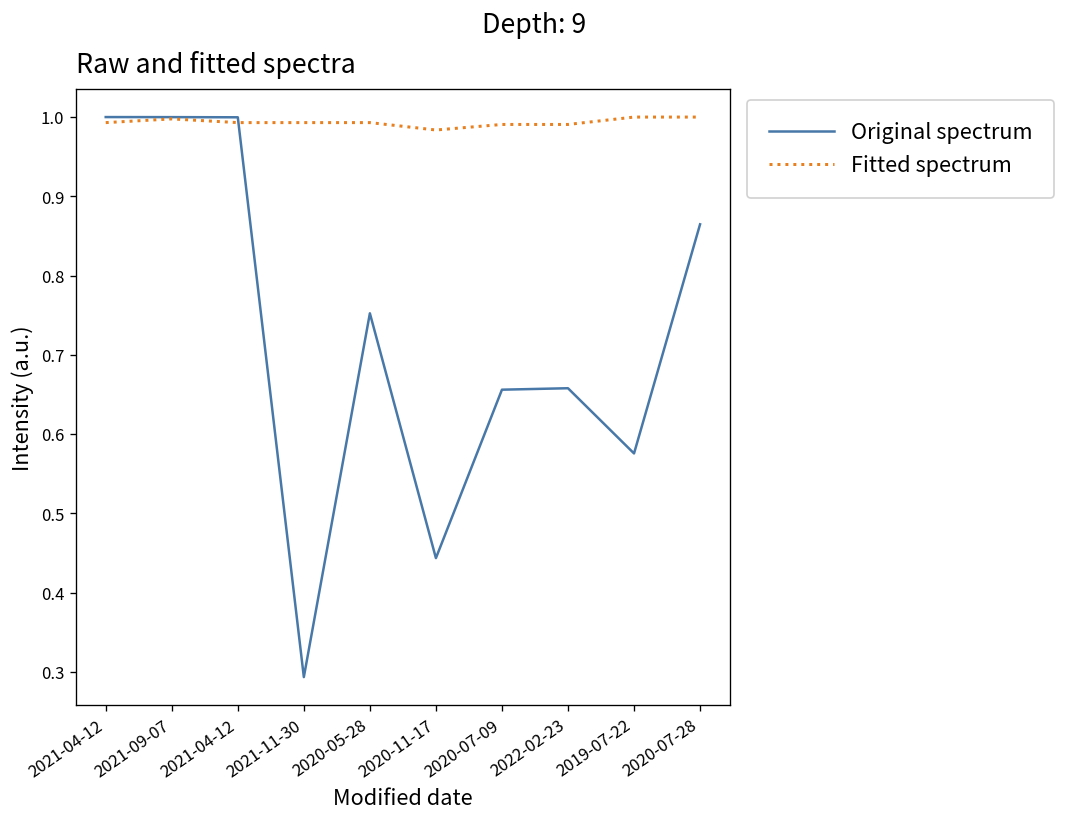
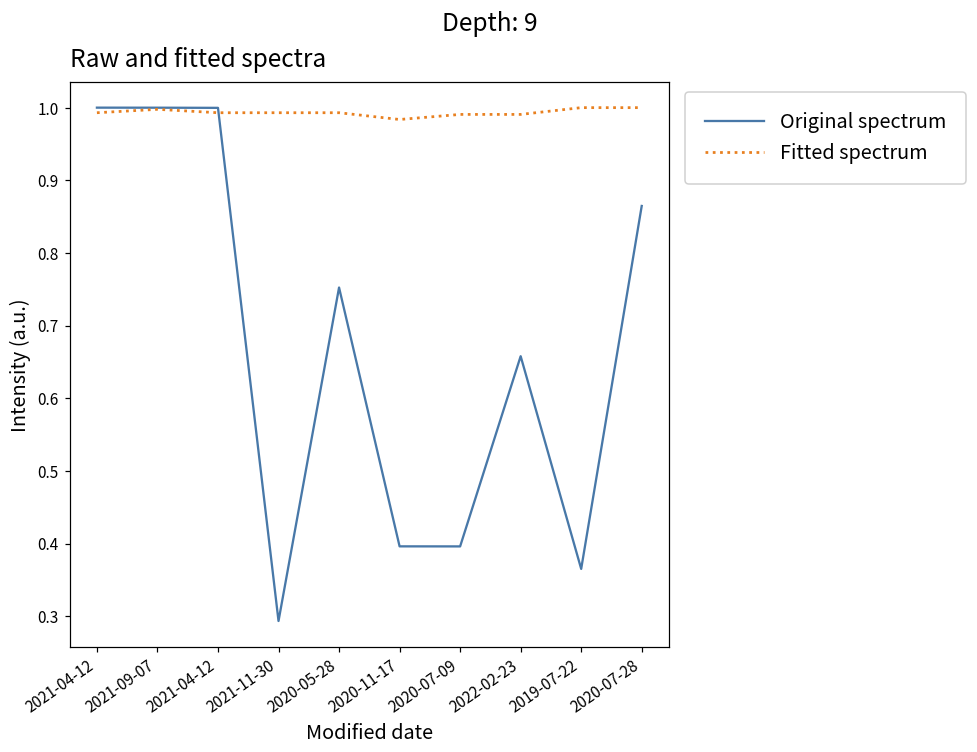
Original spectrum, 2020-11-17: 0.44 -> 0.40
Original spectrum, 2020-07-09: 0.66 -> 0.40
Original spectrum, 2019-07-22: 0.58 -> 0.37
